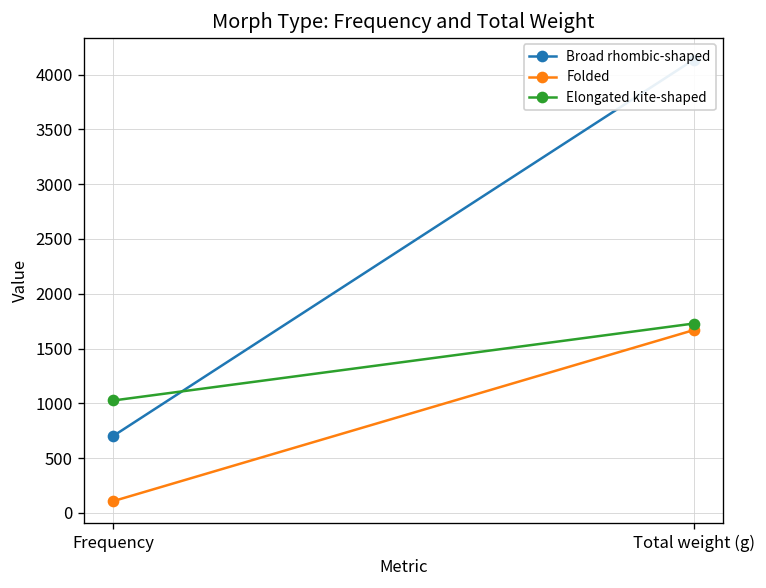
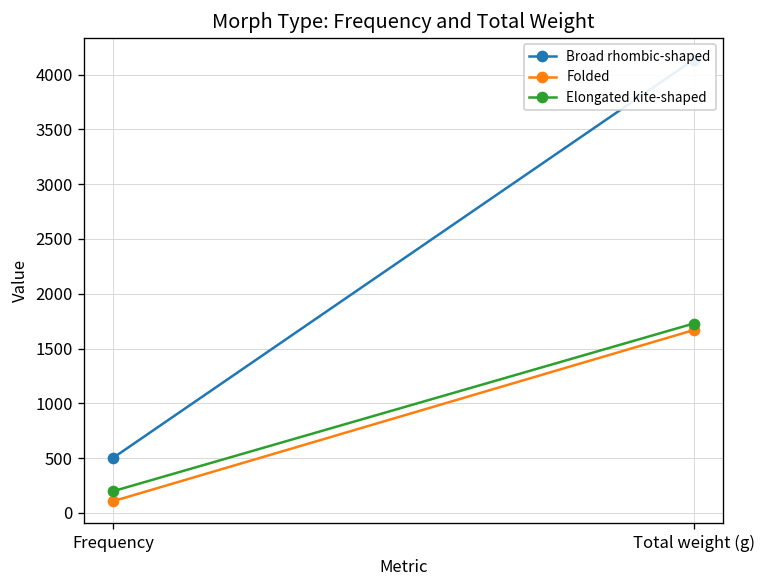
Broad rhombic-shaped, Frequency: 700 -> 500
Elongated kite-shaped, Frequency: 1000 -> 200
